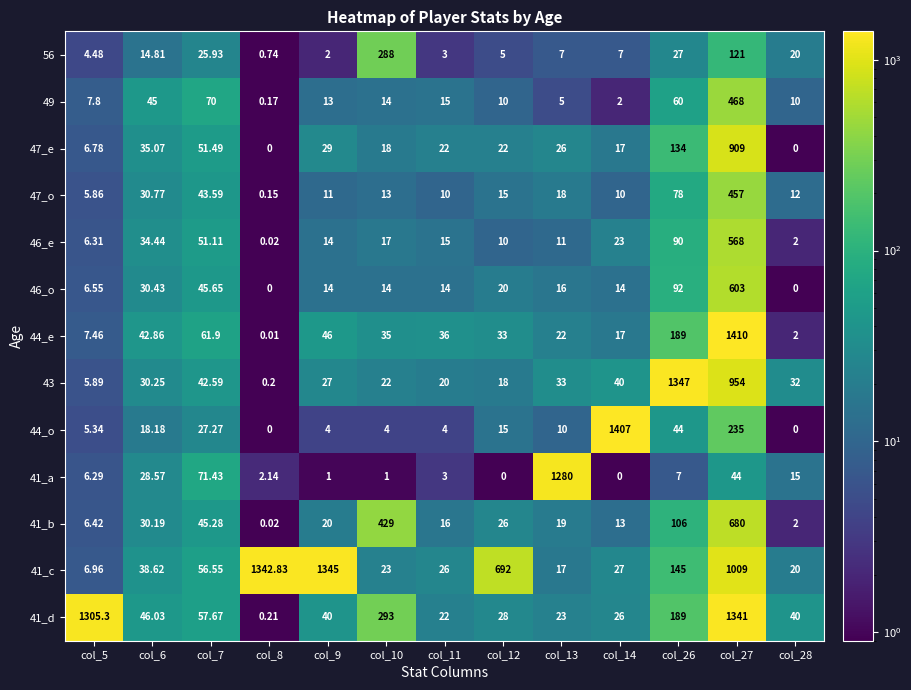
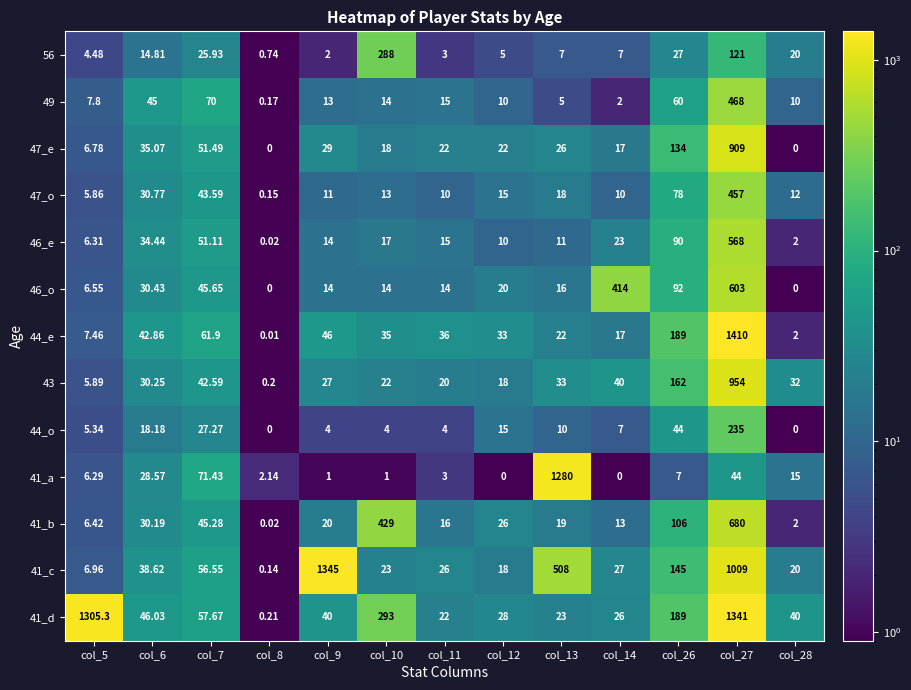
46_o, col_14: 14 -> 414
43, col_26: 1347 -> 162
44_o, col_14: 1407 -> 7
41_c, col_8: 1342.83 -> 0.14
41_c, col_12: 692 -> 18
41_c, col_13: 17 -> 508
